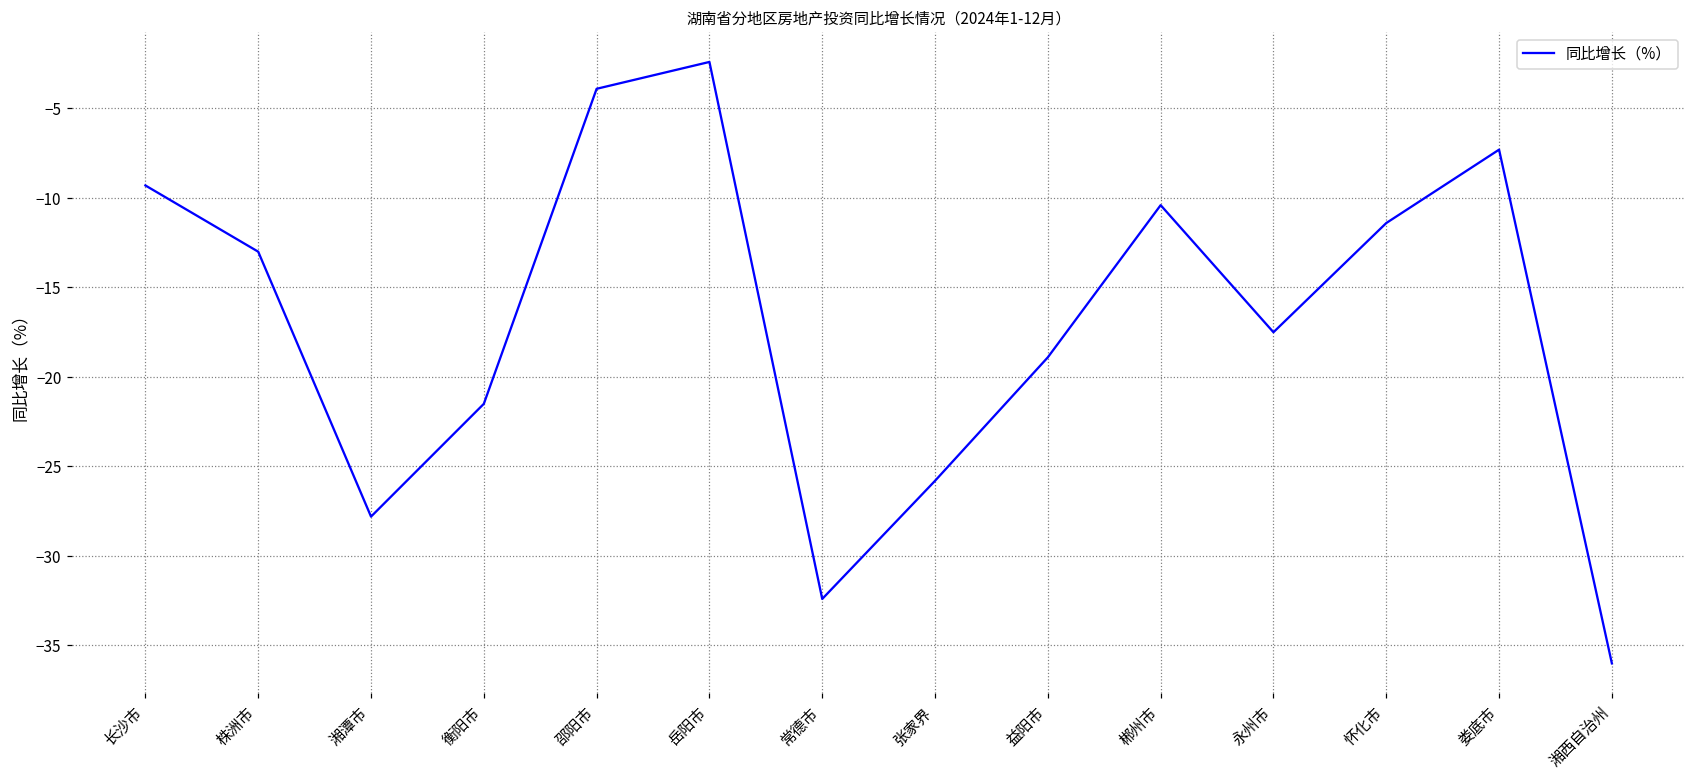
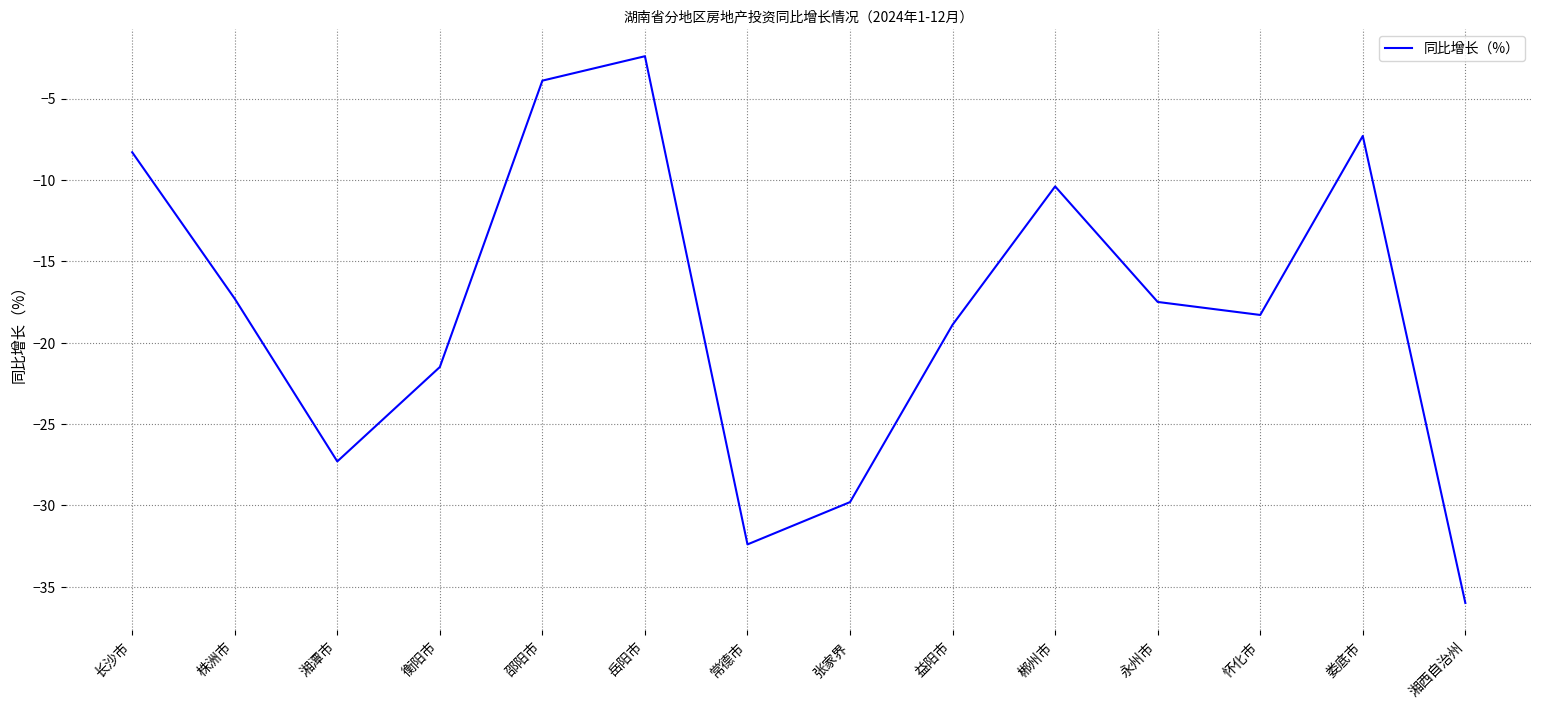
长沙市: -9.3 -> -8.3
株洲市: -13.0 -> -17.3
湘潭市: -27.8 -> -27.3
张家界: -25.8 -> -29.8
怀化市: -11.4 -> -18.3
